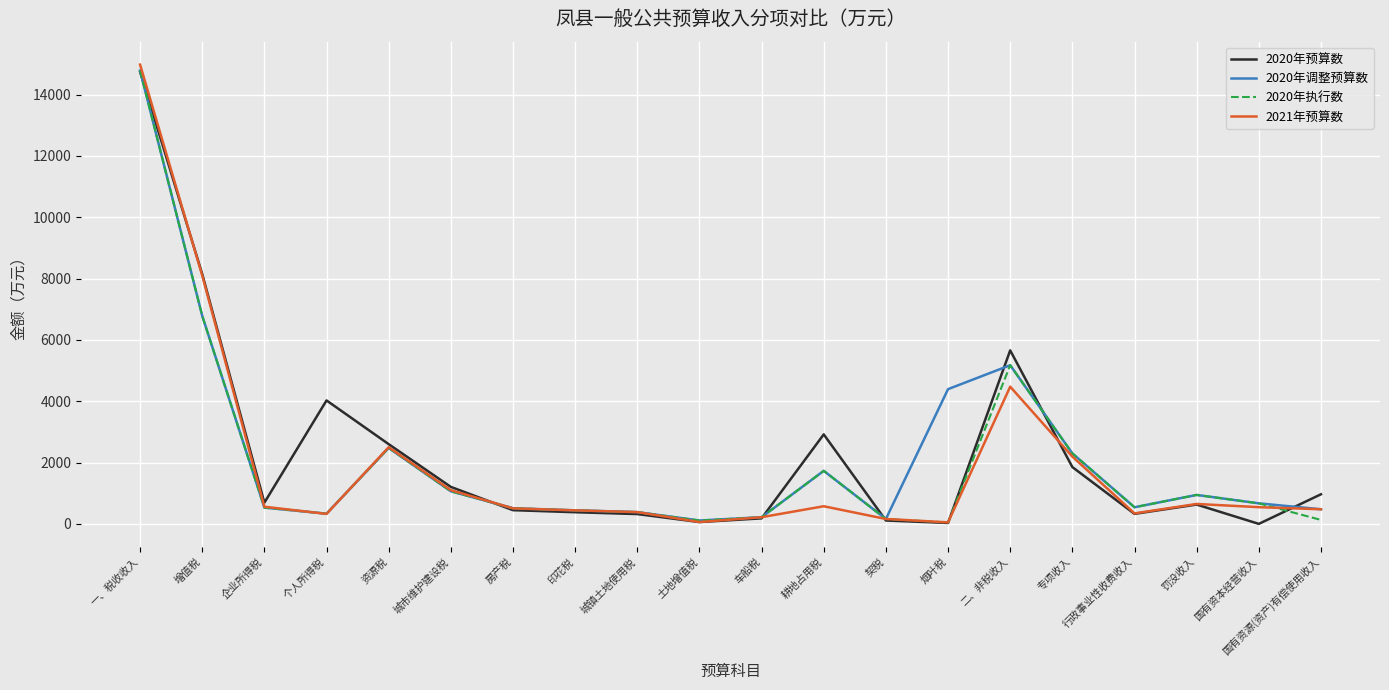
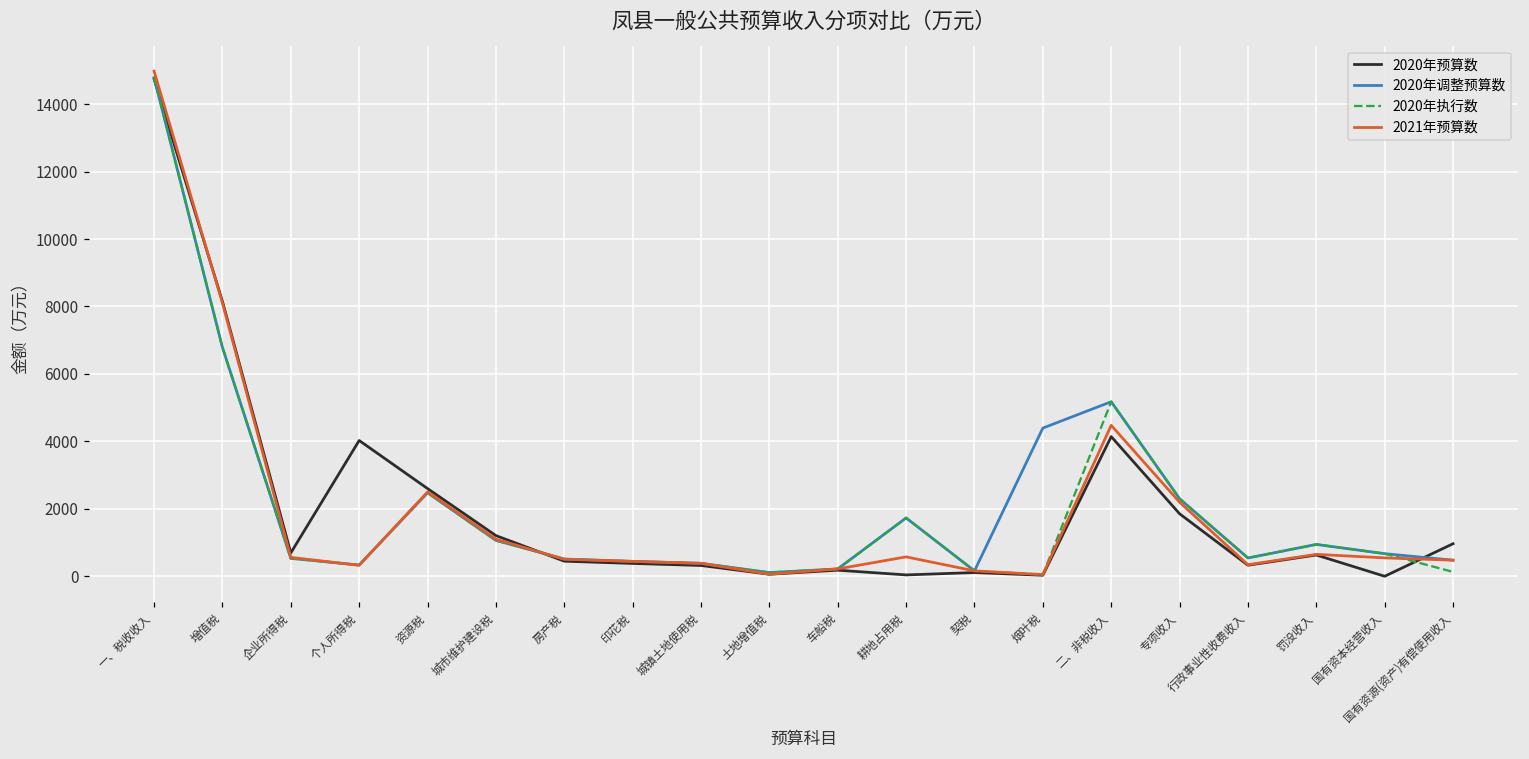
2020年预算数, 耕地占用税: 2900 -> 0
2020年预算数, 二、非税收入: 5700 -> 4100
